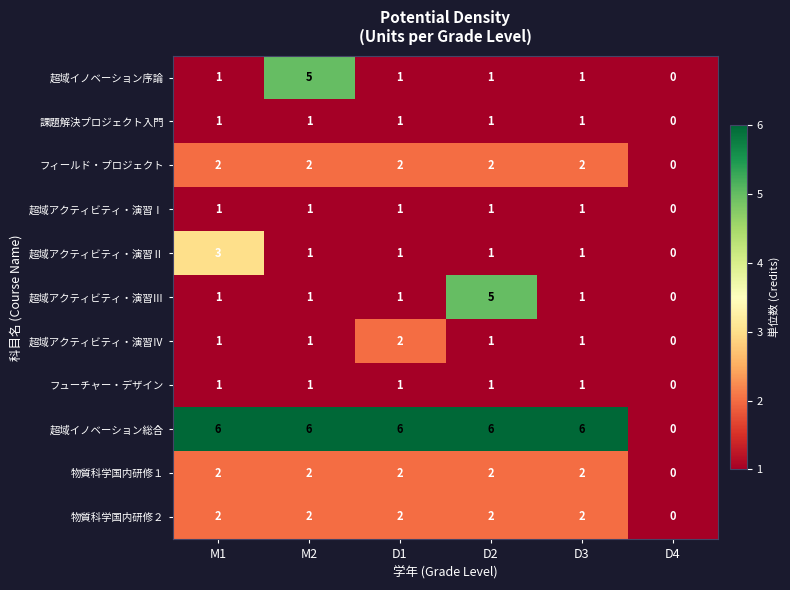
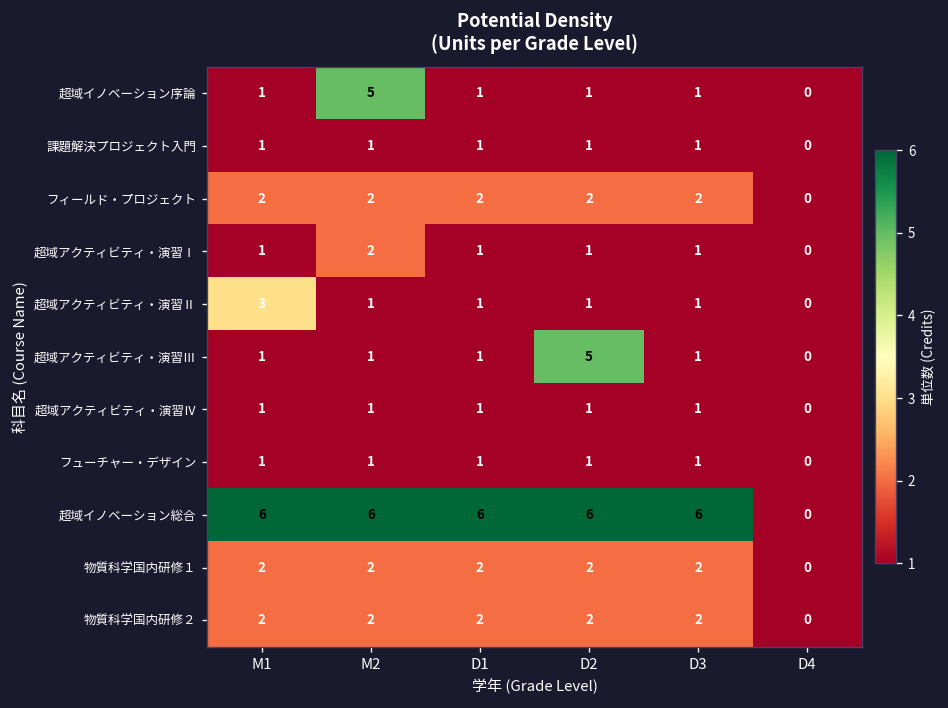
超域アクティビティ・演習Ⅰ, M2: 1 -> 2
超域アクティビティ・演習Ⅳ, D1: 2 -> 1
